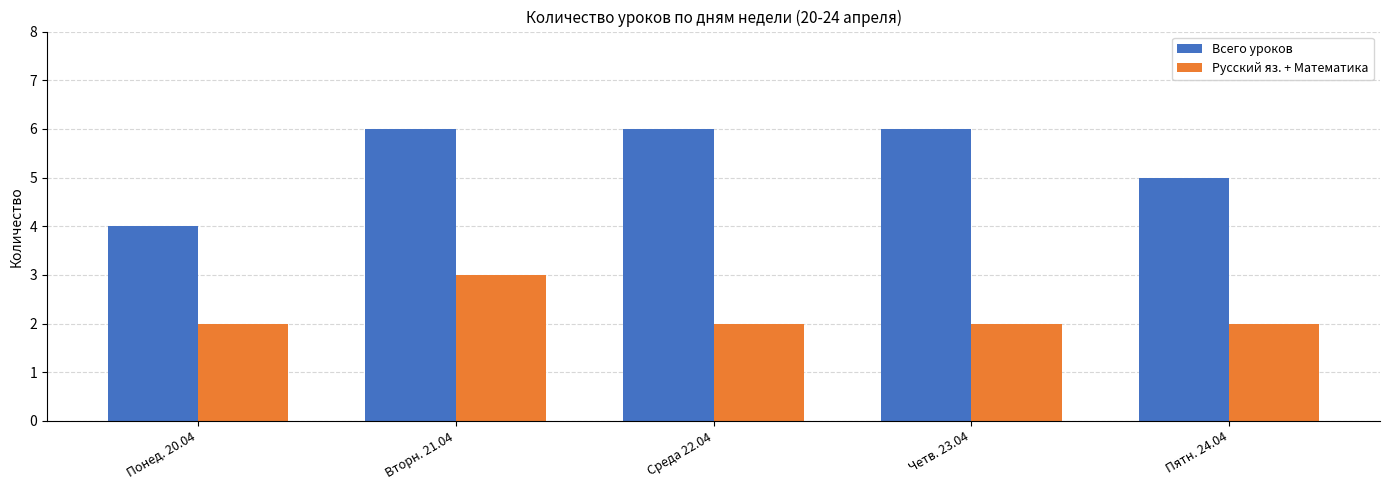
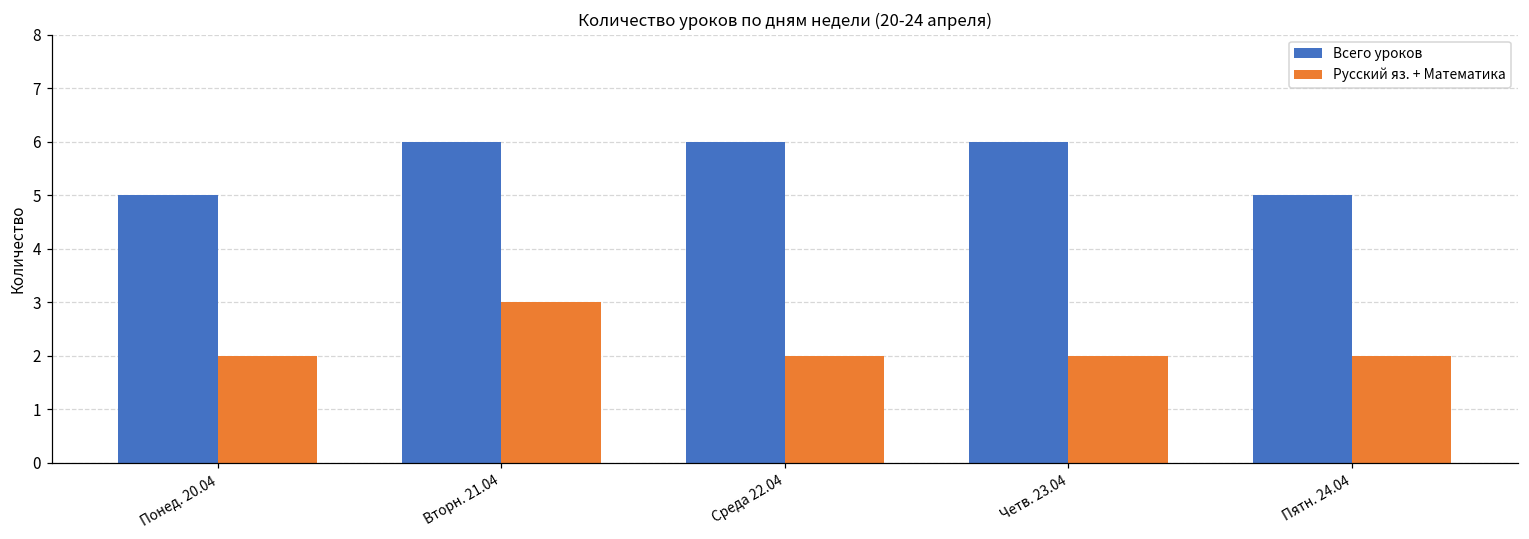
Всего уроков, Понед. 20.04: 4 -> 5
